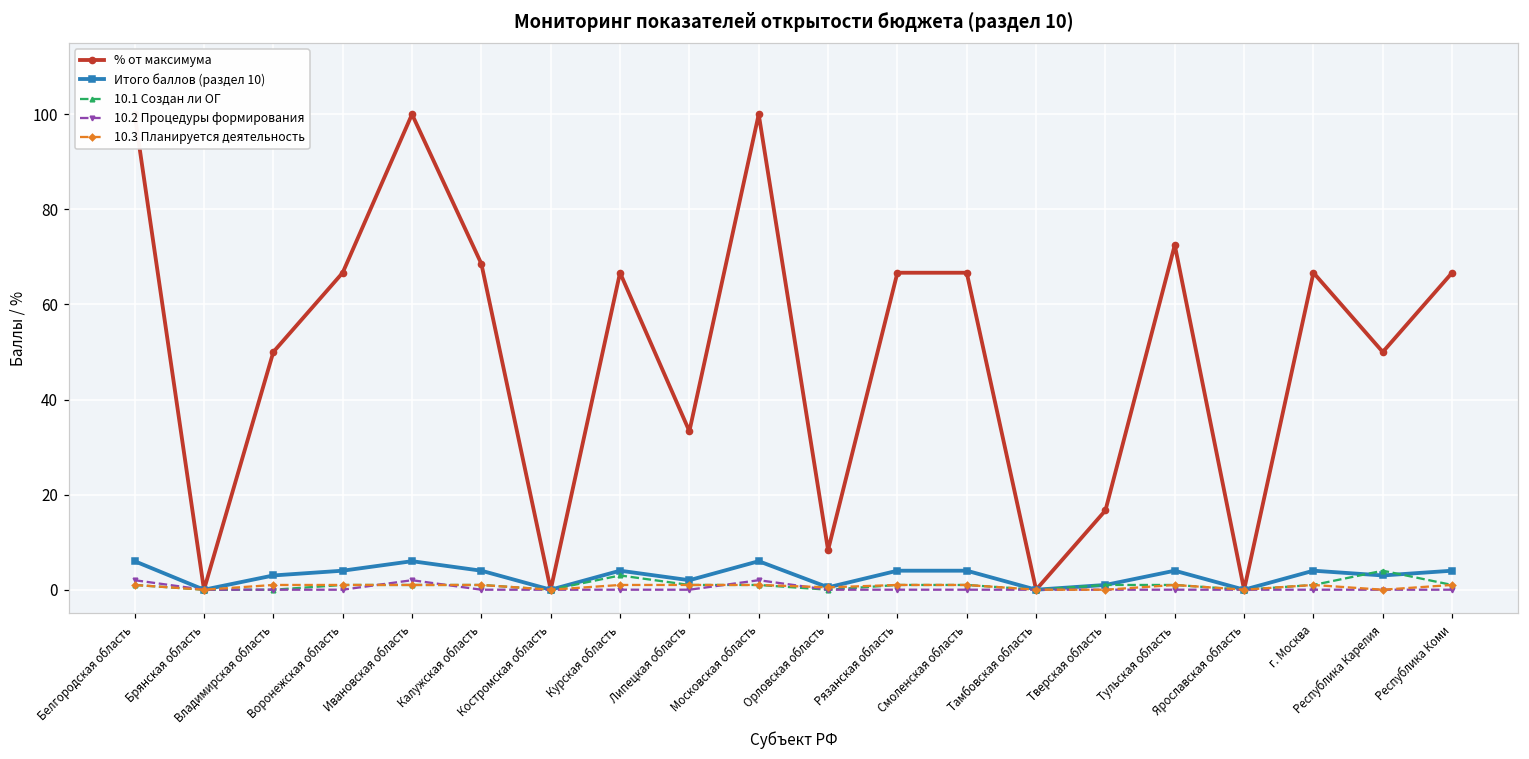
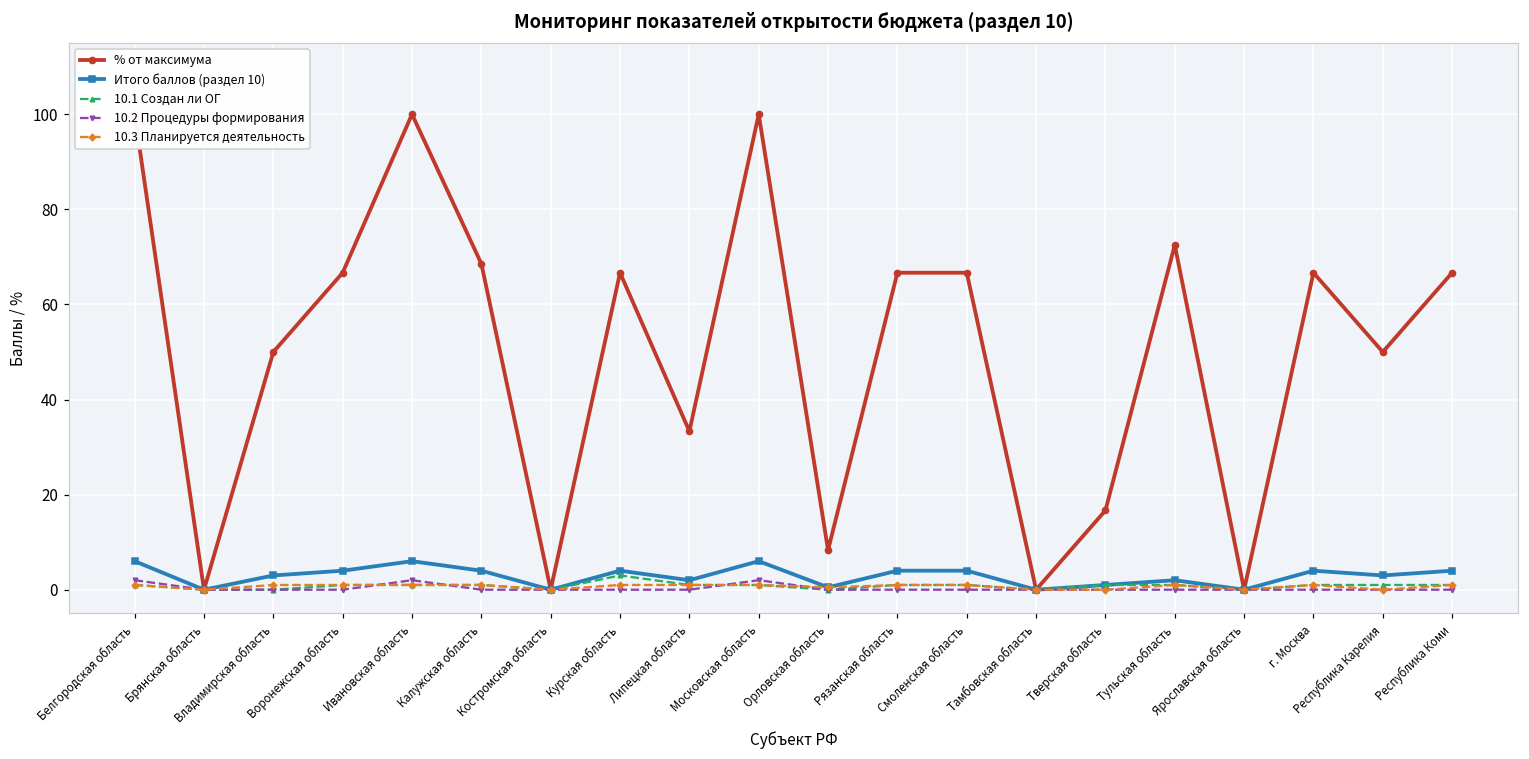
Итого баллов (раздел 10), Тульская область: 4 -> 2
10.1 Создан ли ОГ, Республика Карелия: 4 -> 1
